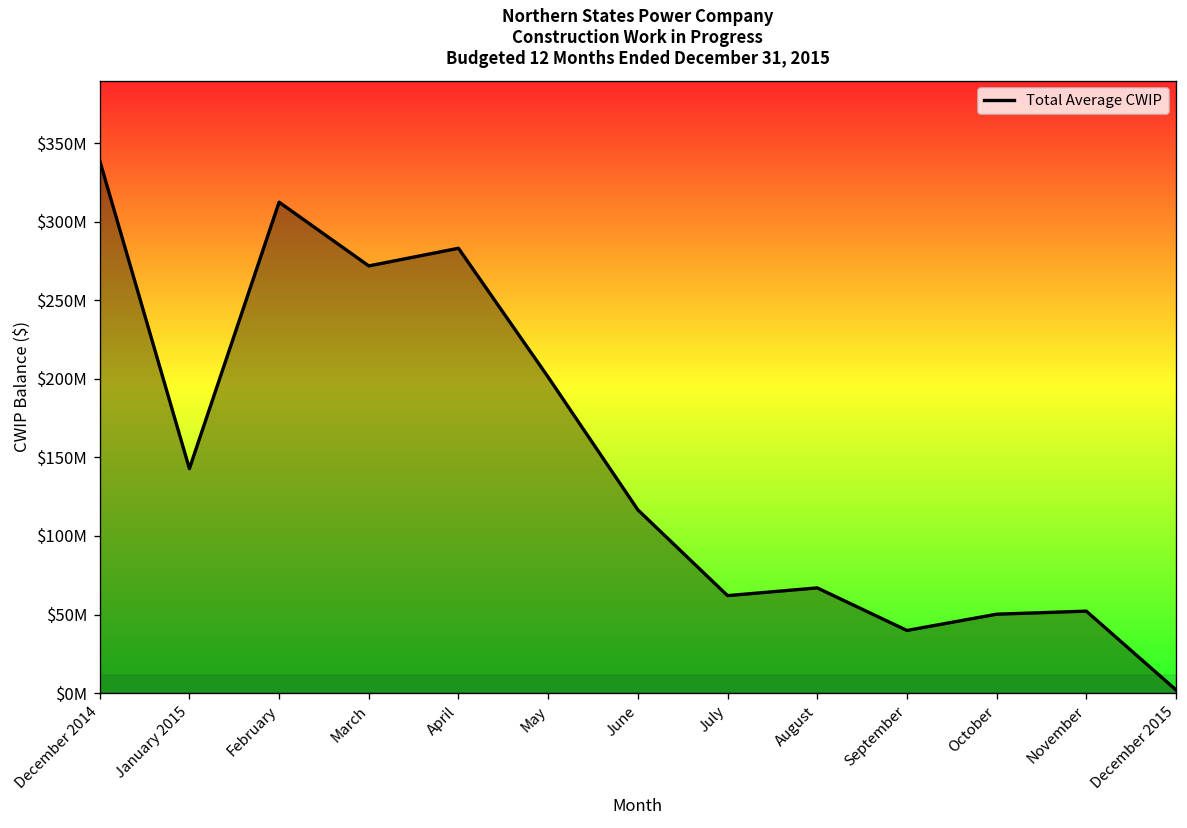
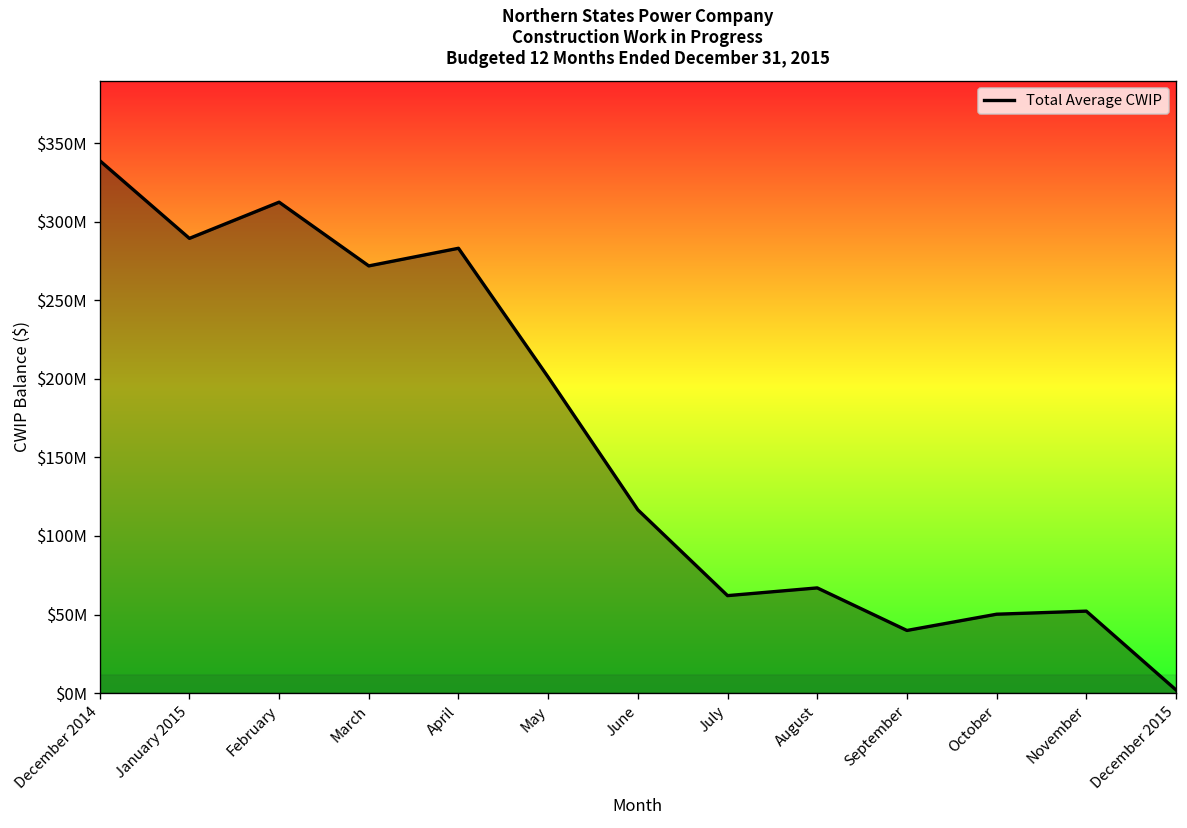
January 2015: $143000000 -> $289000000
